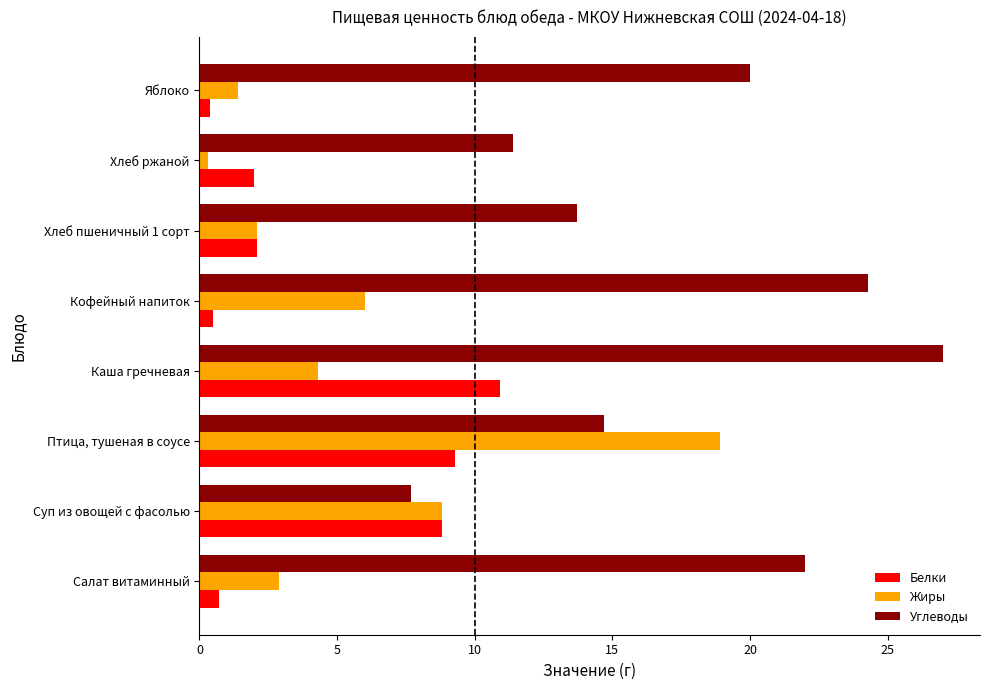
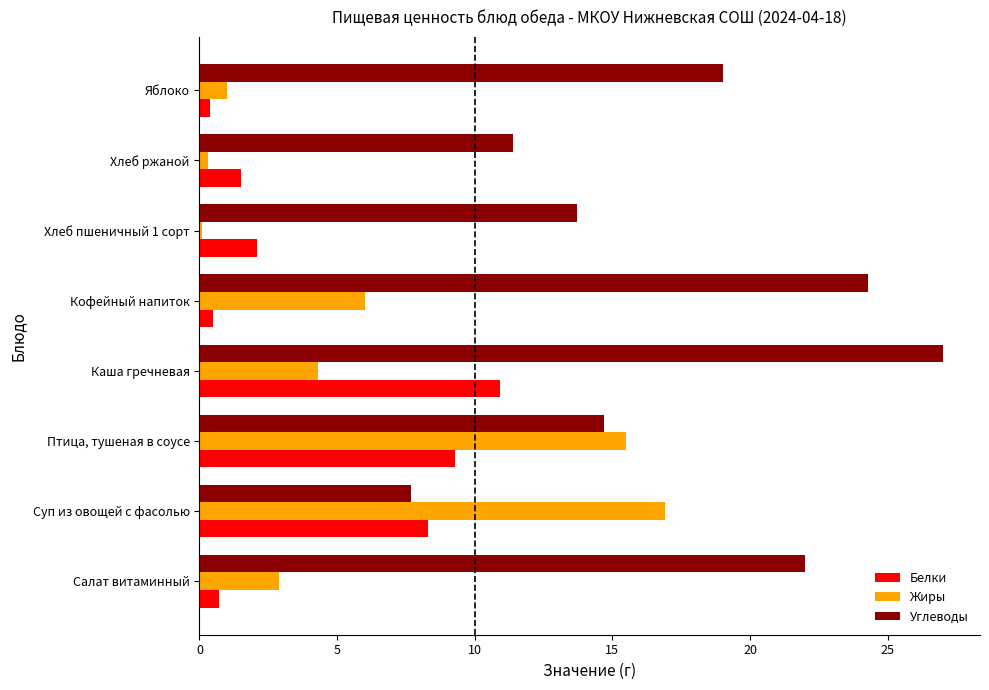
Углеводы, Яблоко: 20 -> 19
Жиры, Яблоко: 1.4 -> 1.0
Белки, Хлеб ржаной: 2.0 -> 1.5
Жиры, Хлеб пшеничный 1 сорт: 2.1 -> 0.1
Жиры, Птица, тушеная в соусе: 18.9 -> 15.5
Жиры, Суп из овощей с фасолью: 8.8 -> 16.9
Белки, Суп из овощей с фасолью: 8.8 -> 8.3
